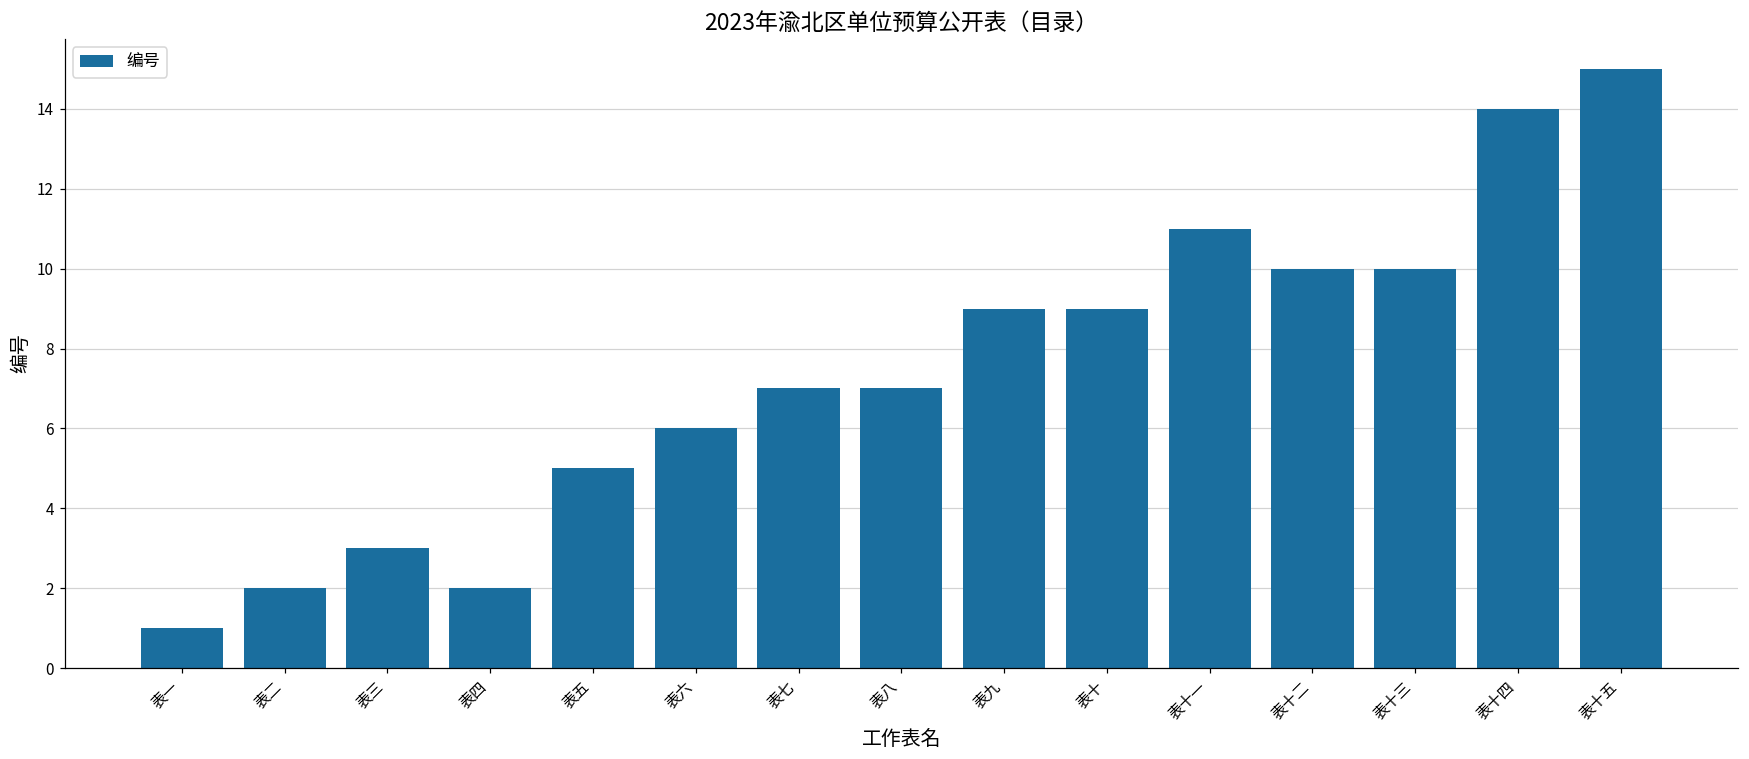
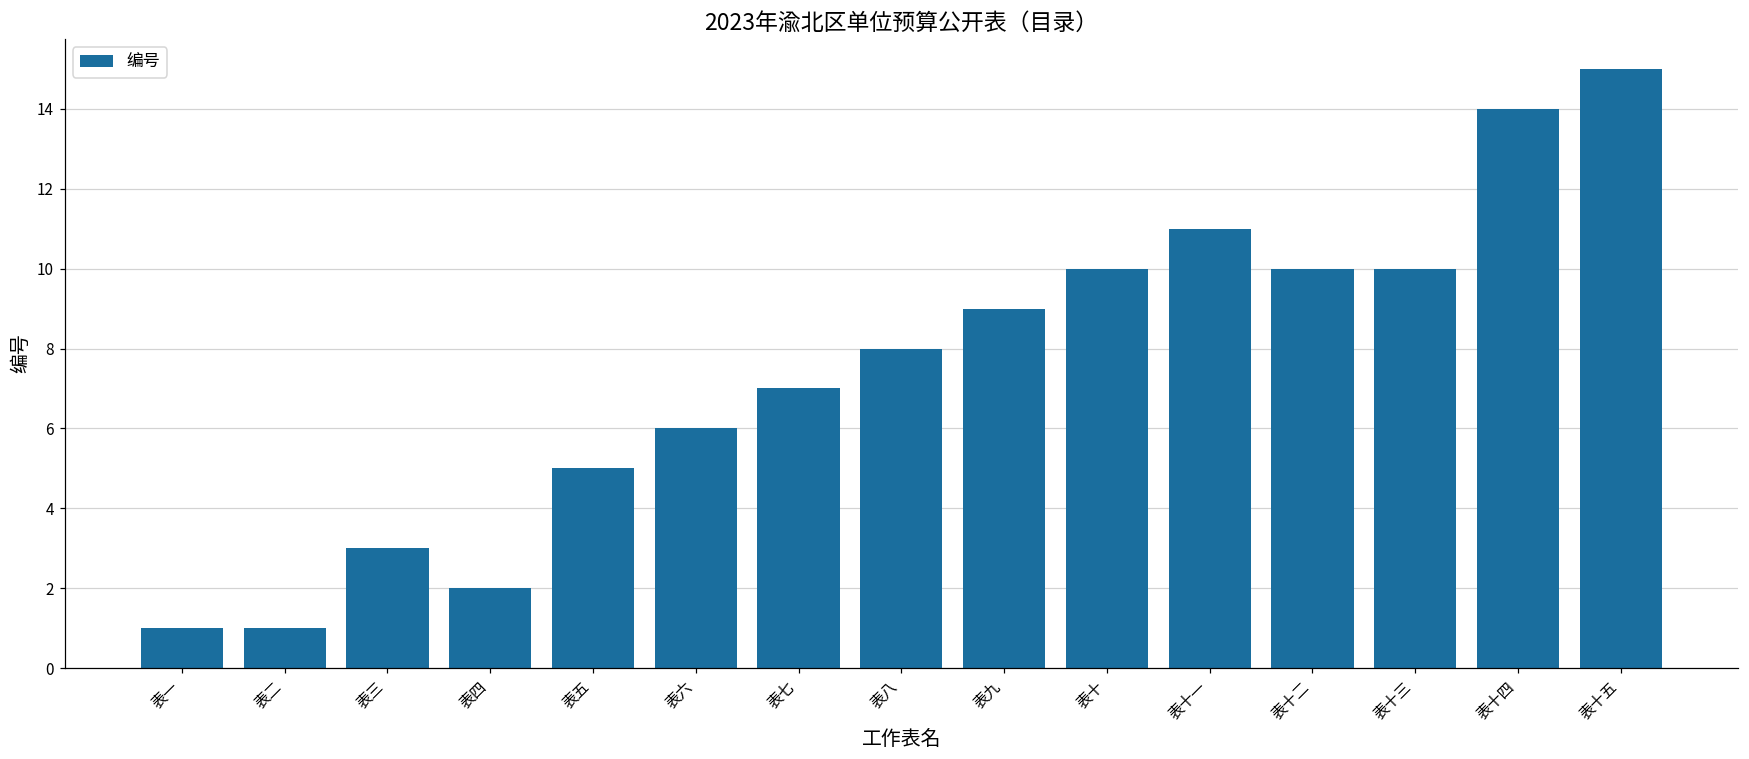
表二: 2 -> 1
表八: 7 -> 8
表十: 9 -> 10
